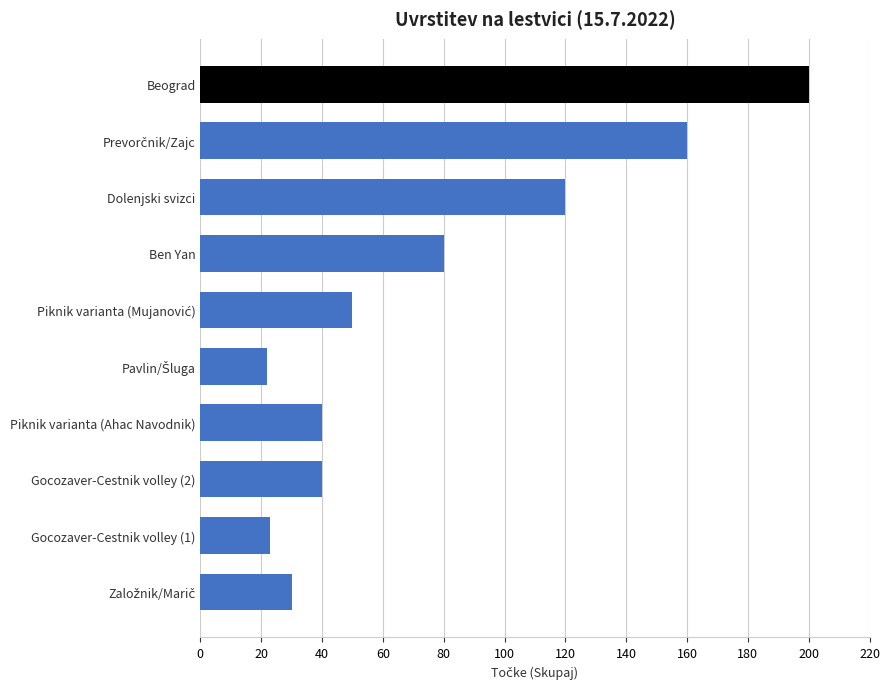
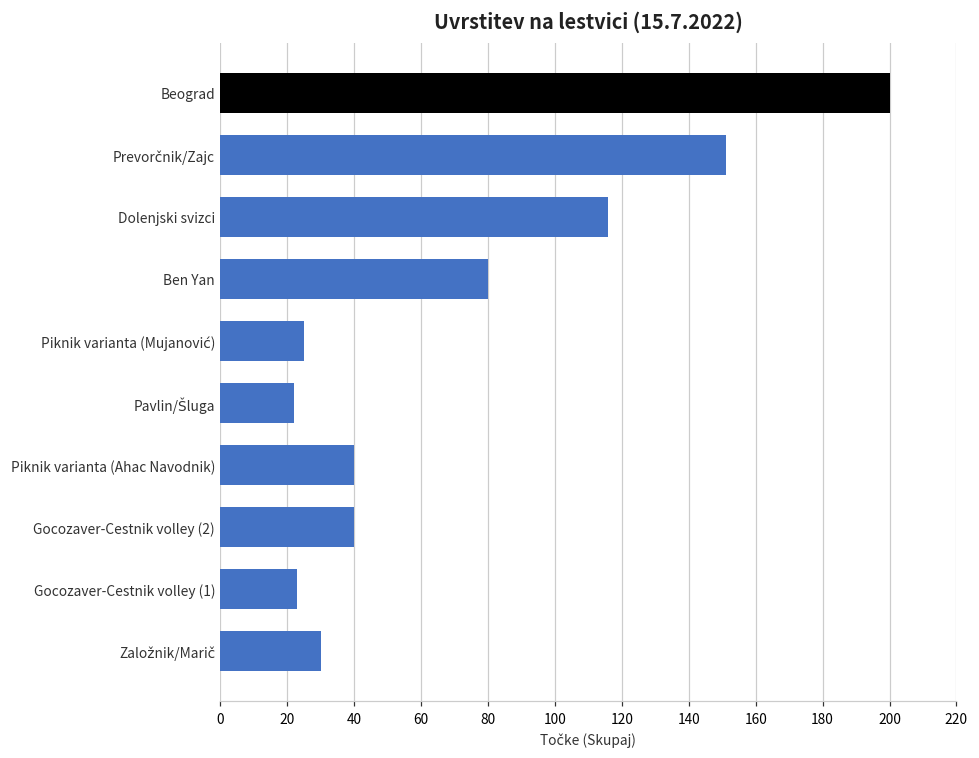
Prevorčnik/Zajc: 160 -> 151
Dolenjski svizci: 120 -> 116
Piknik varianta (Mujanović): 50 -> 25
